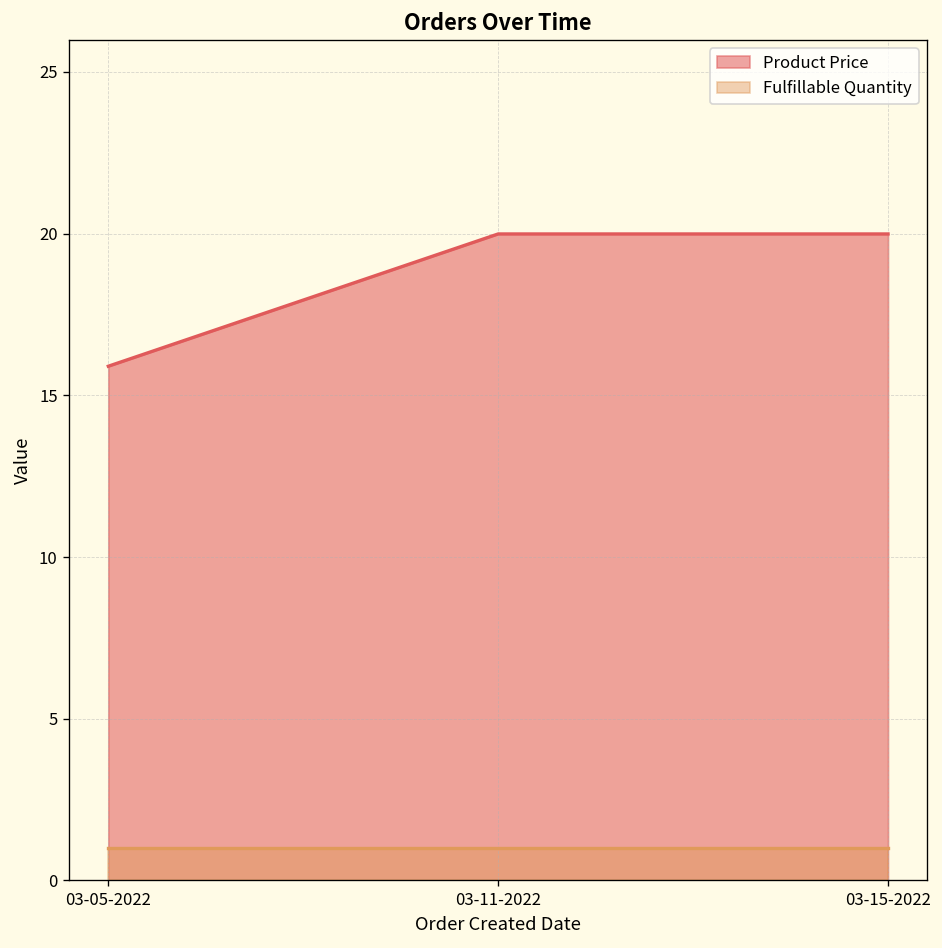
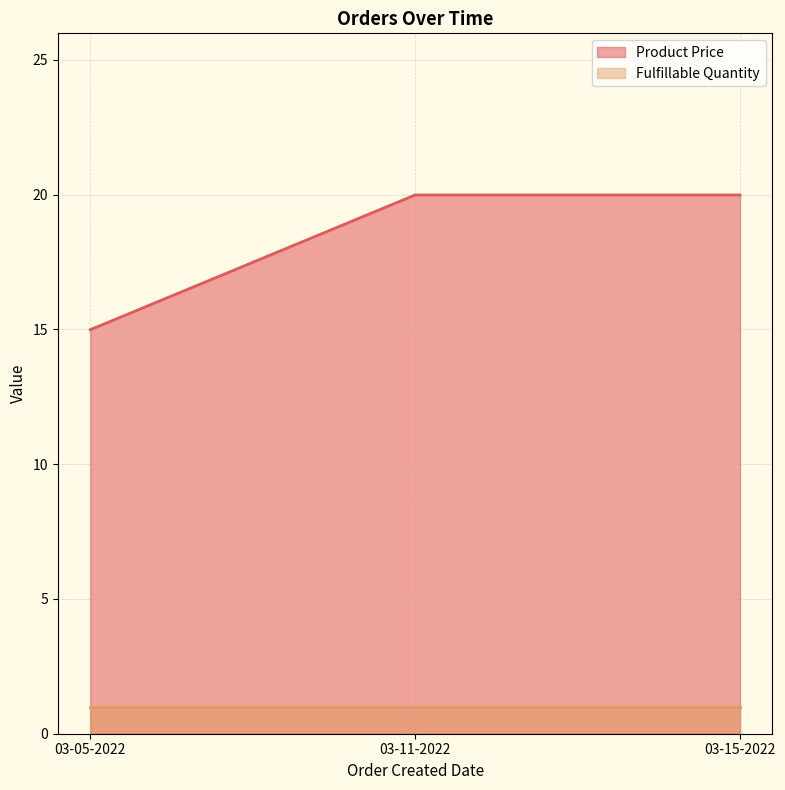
Product Price, 03-05-2022: 15.9 -> 15.0
